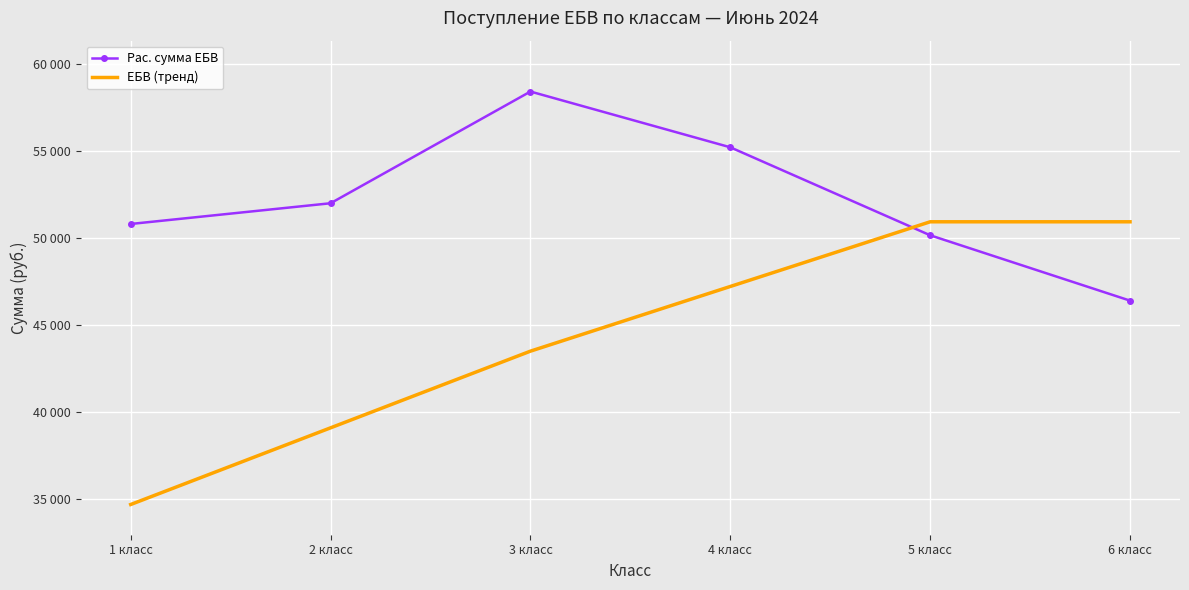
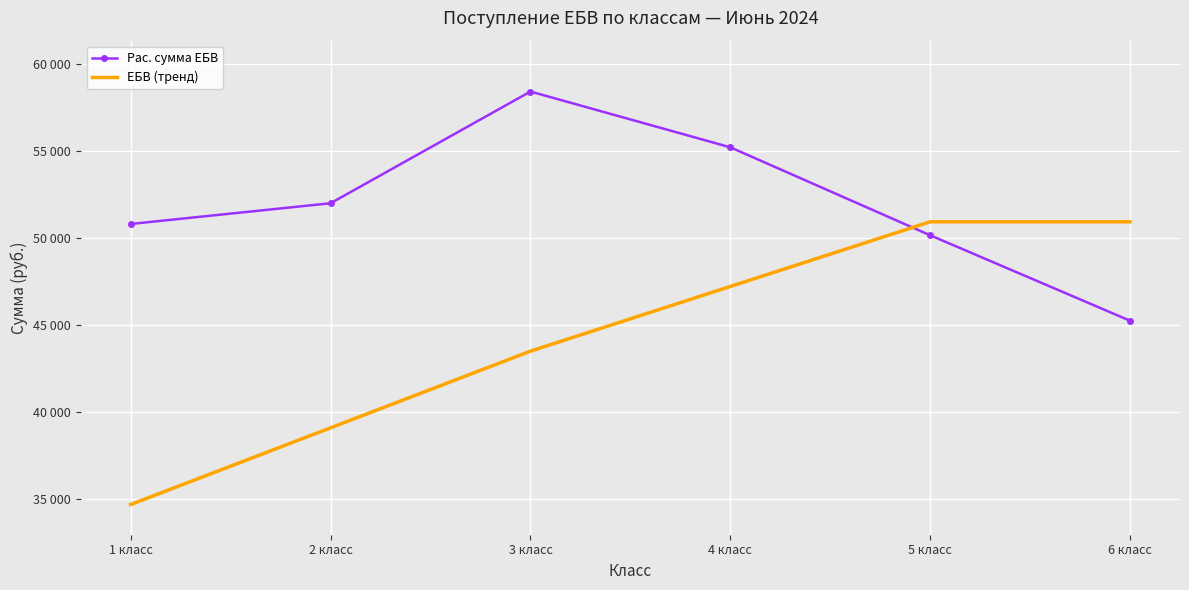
Рас. сумма ЕБВ, 6 класс: 46400 -> 45200
